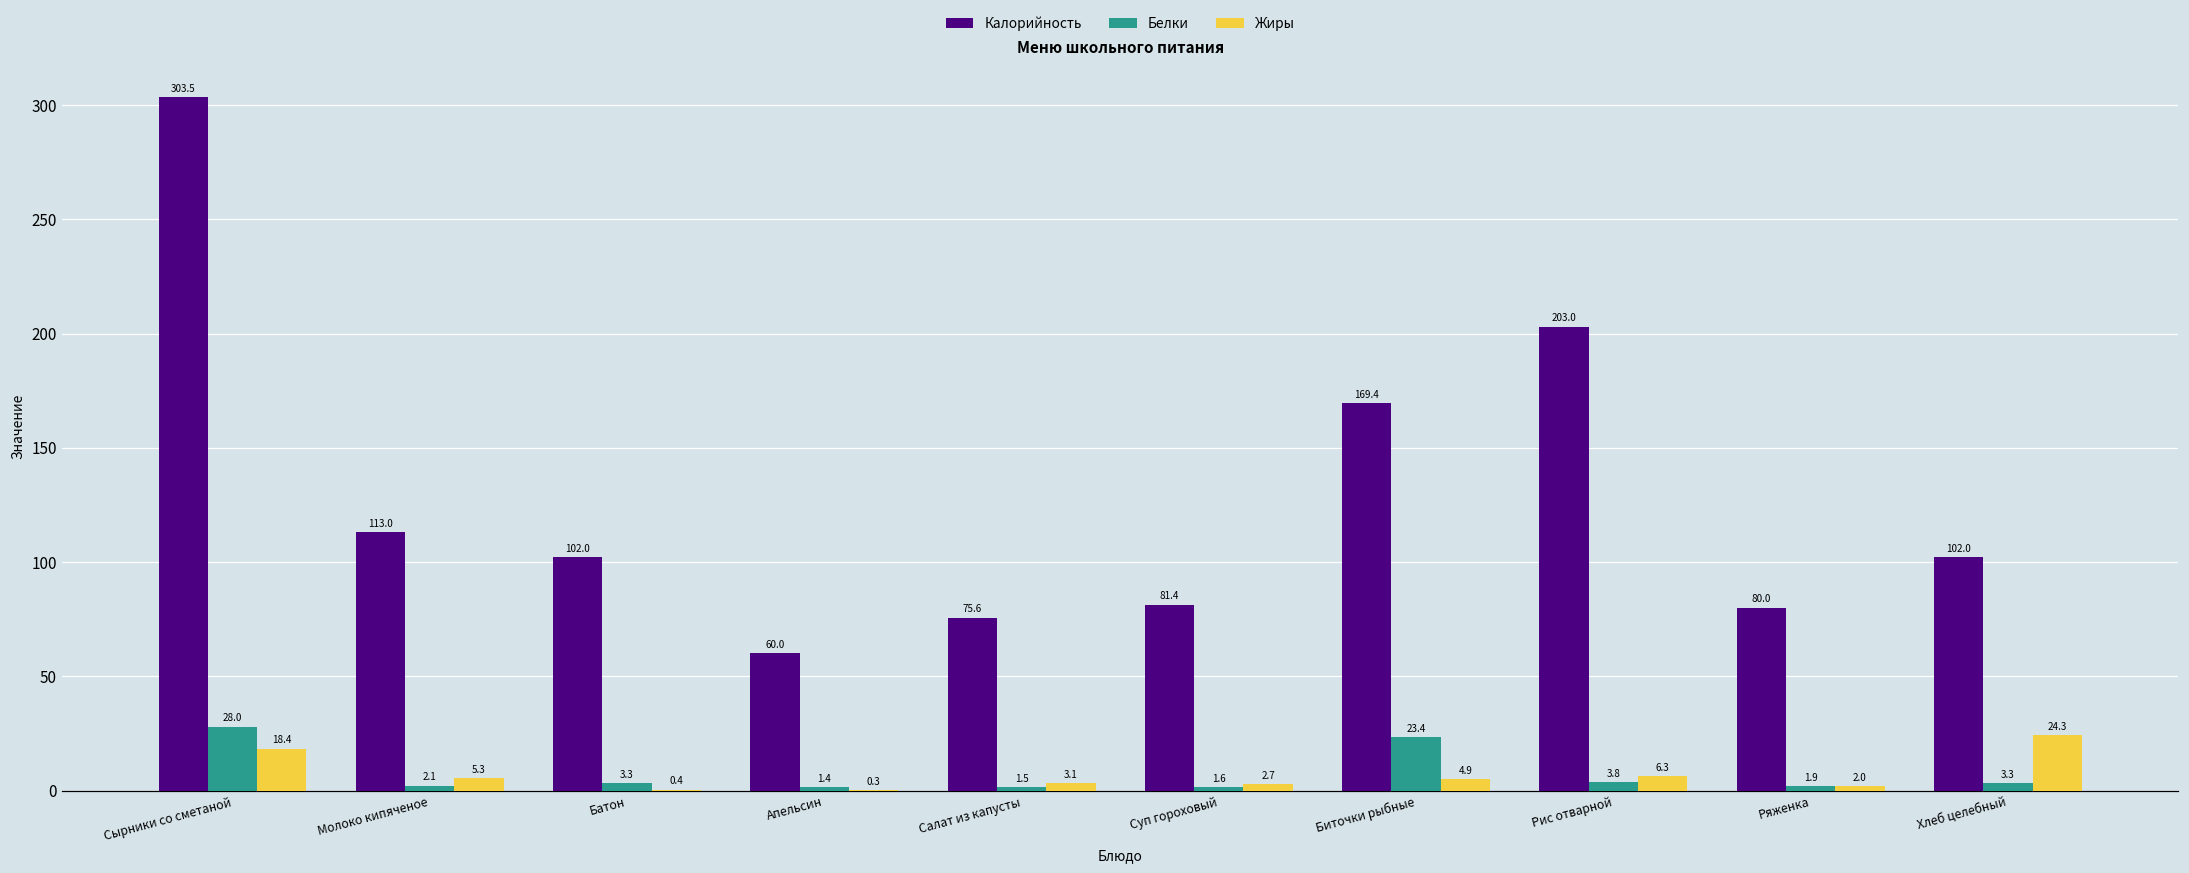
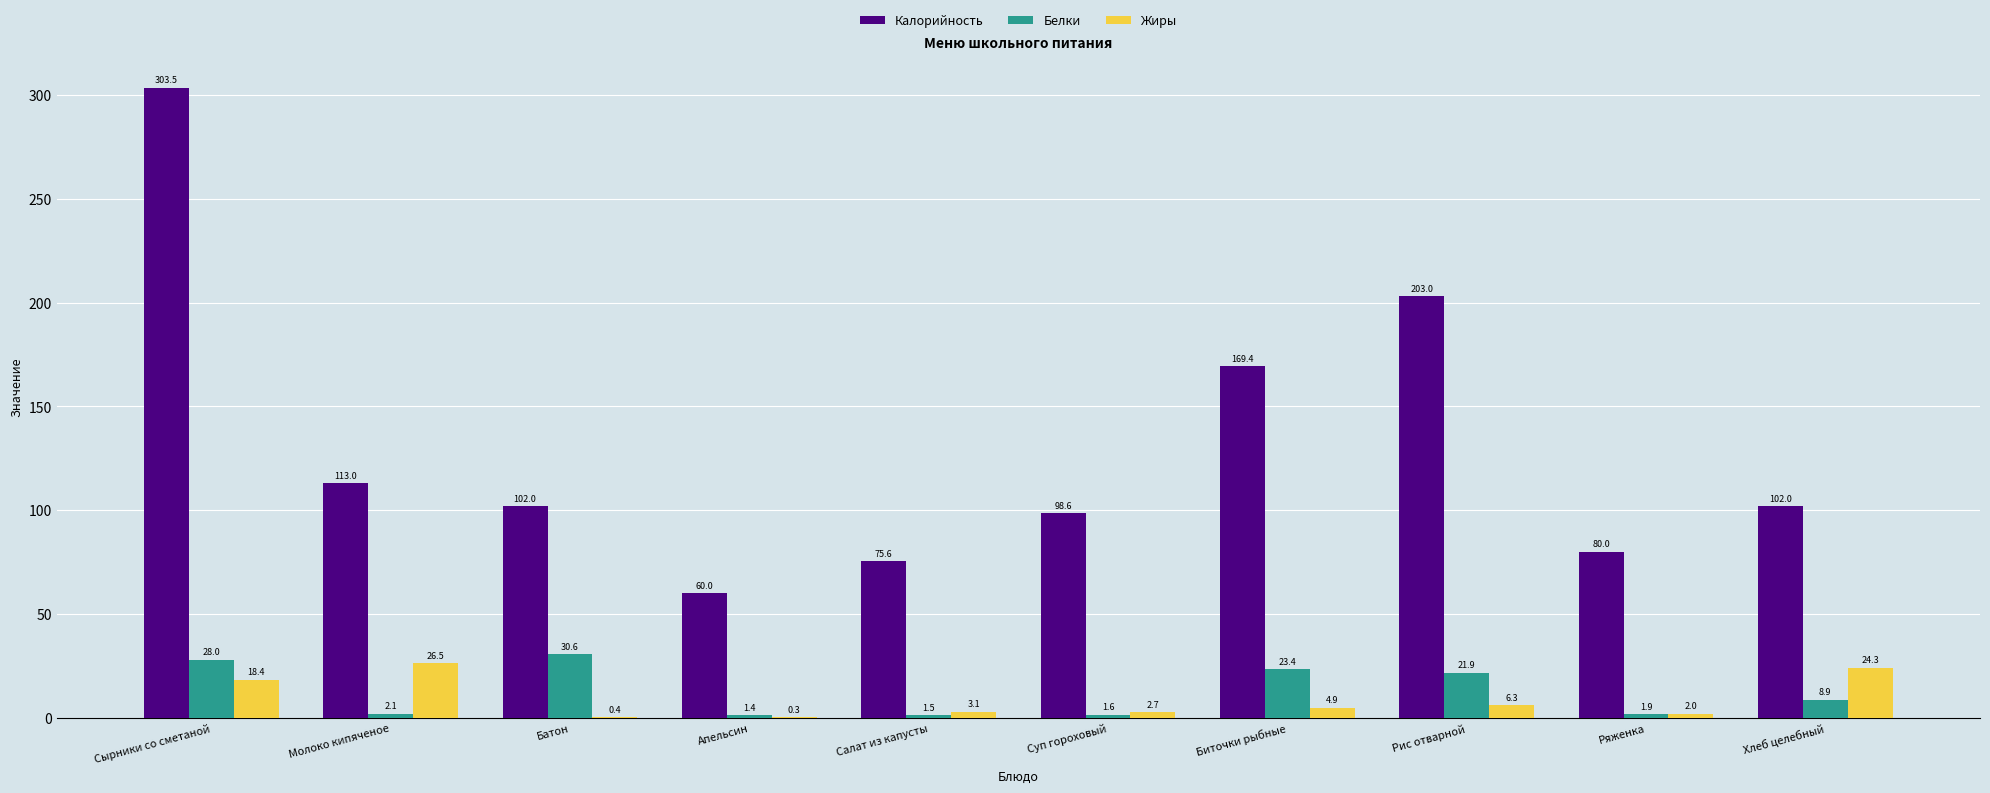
Жиры, Молоко кипяченое: 5.3 -> 26.5
Белки, Батон: 3.3 -> 30.6
Калорийность, Суп гороховый: 81.4 -> 98.6
Белки, Рис отварной: 3.8 -> 21.9
Белки, Хлеб целебный: 3.3 -> 8.9
